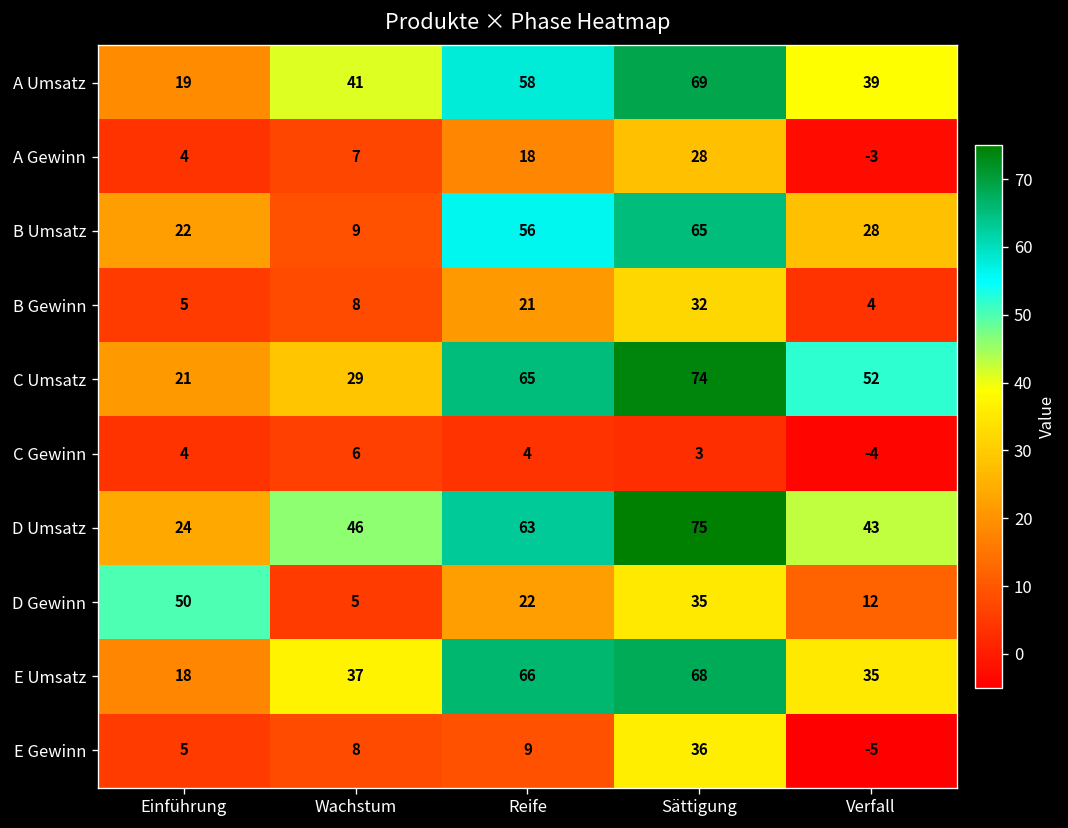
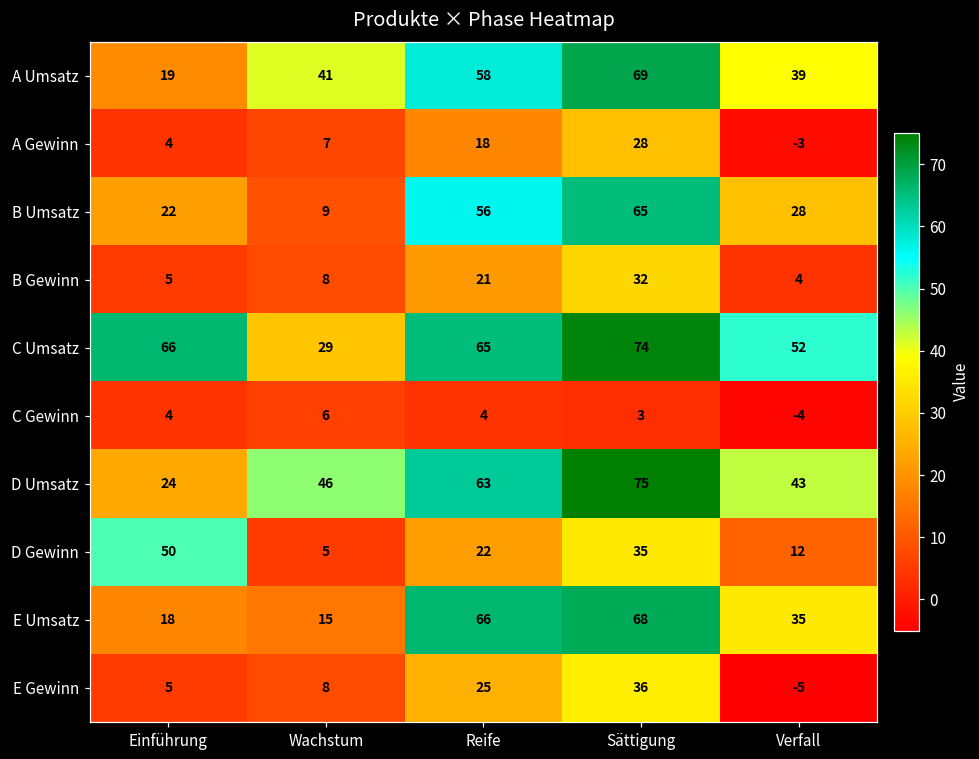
C Umsatz, Einführung: 21 -> 66
E Umsatz, Wachstum: 37 -> 15
E Gewinn, Reife: 9 -> 25
